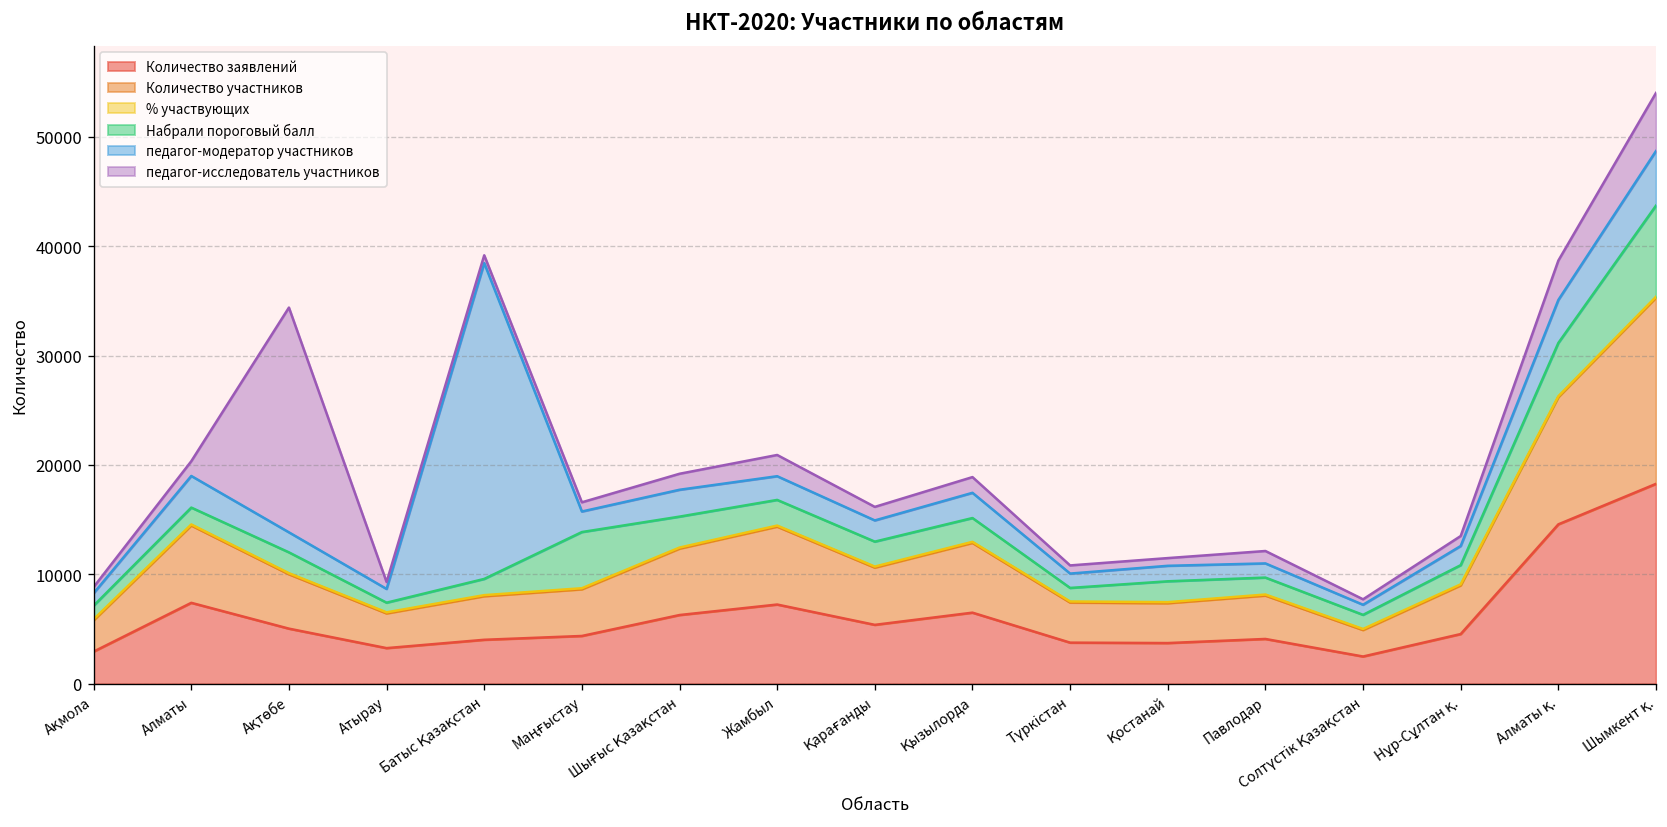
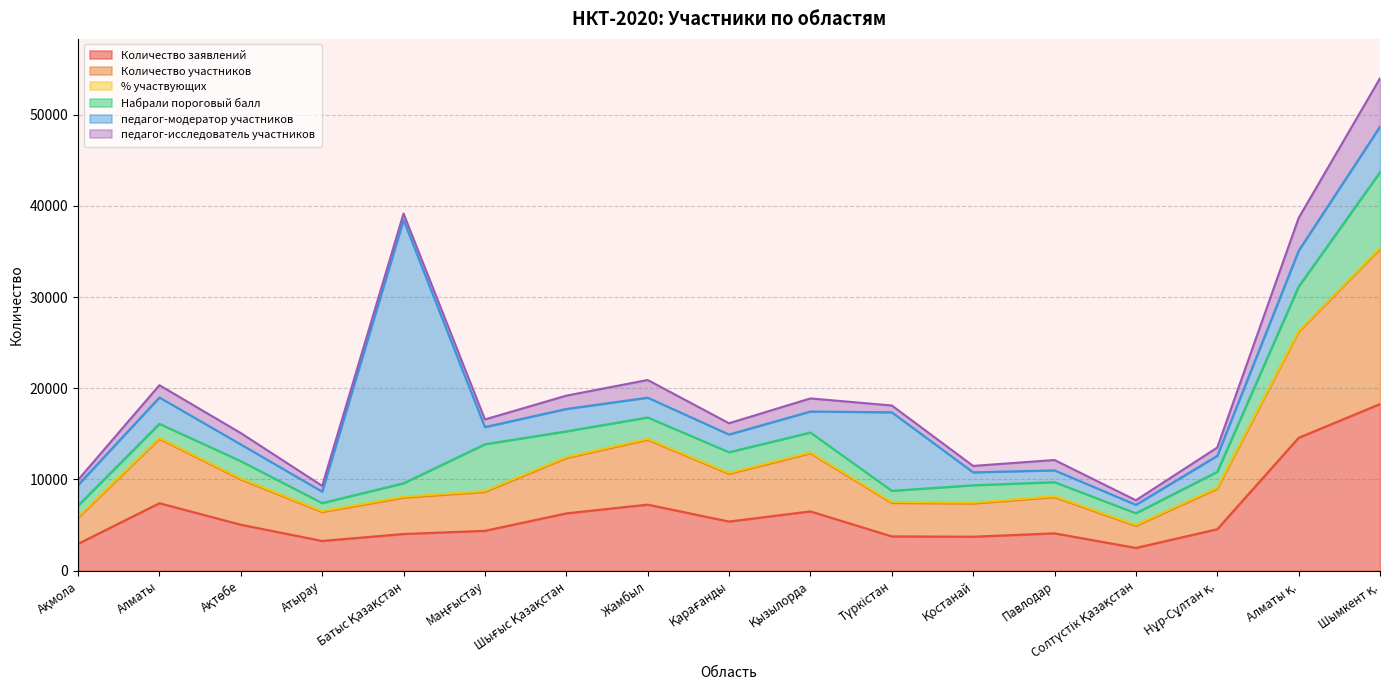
педагог-модератор участников, Ақмола: 1000 -> 2000
педагог-исследователь участников, Ақтөбе: 21000 -> 1000
педагог-модератор участников, Түркістан: 1000 -> 9000
